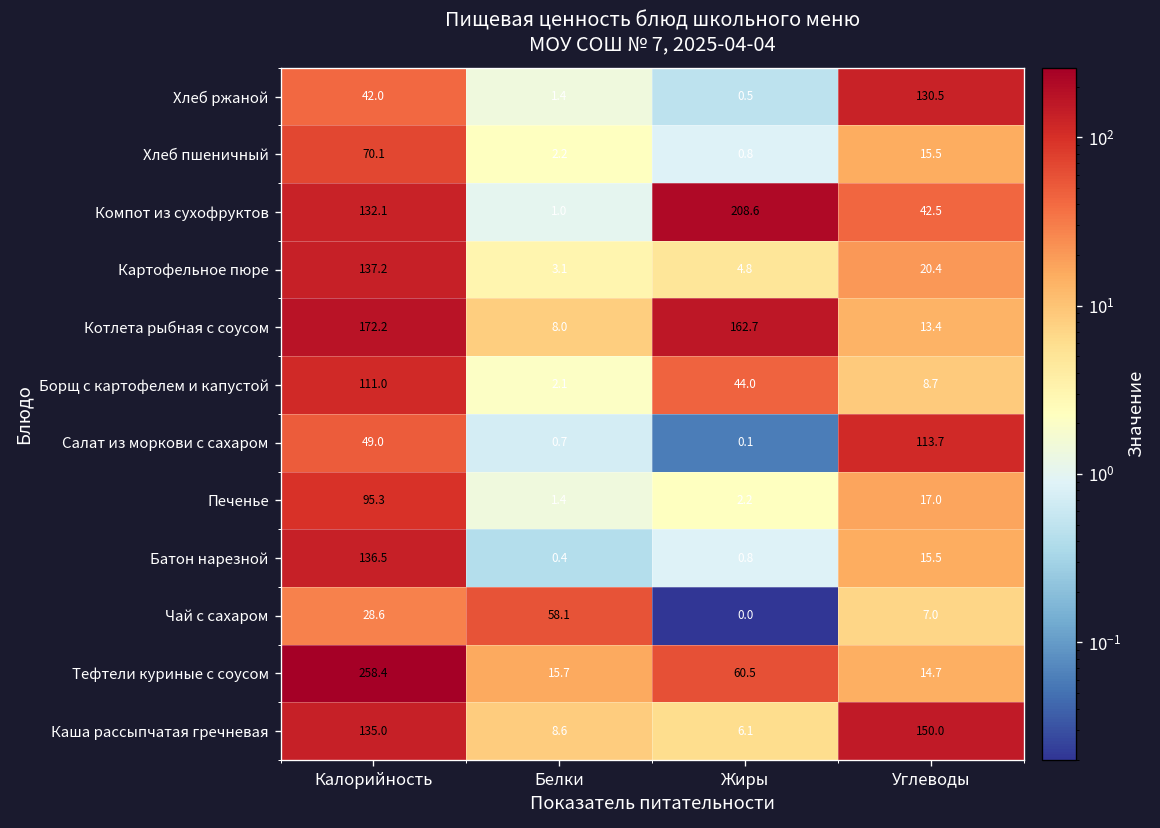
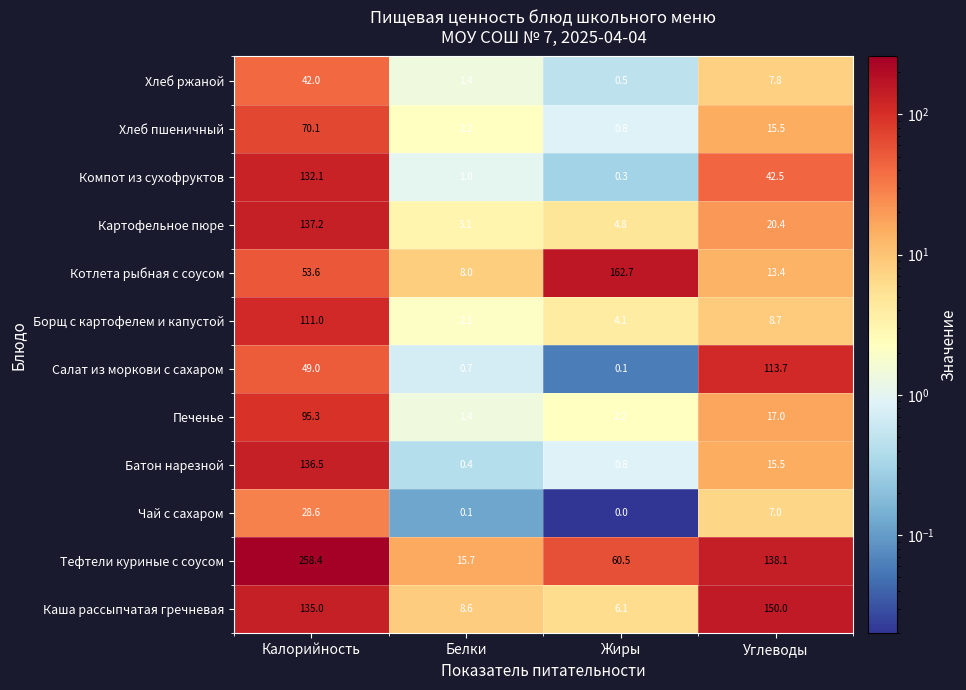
Хлеб ржаной, Углеводы: 130.5 -> 7.8
Компот из сухофруктов, Жиры: 208.6 -> 0.3
Котлета рыбная с соусом, Калорийность: 172.2 -> 53.6
Борщ с картофелем и капустой, Жиры: 44.0 -> 4.1
Чай с сахаром, Белки: 58.1 -> 0.1
Тефтели куриные с соусом, Углеводы: 14.7 -> 138.1
